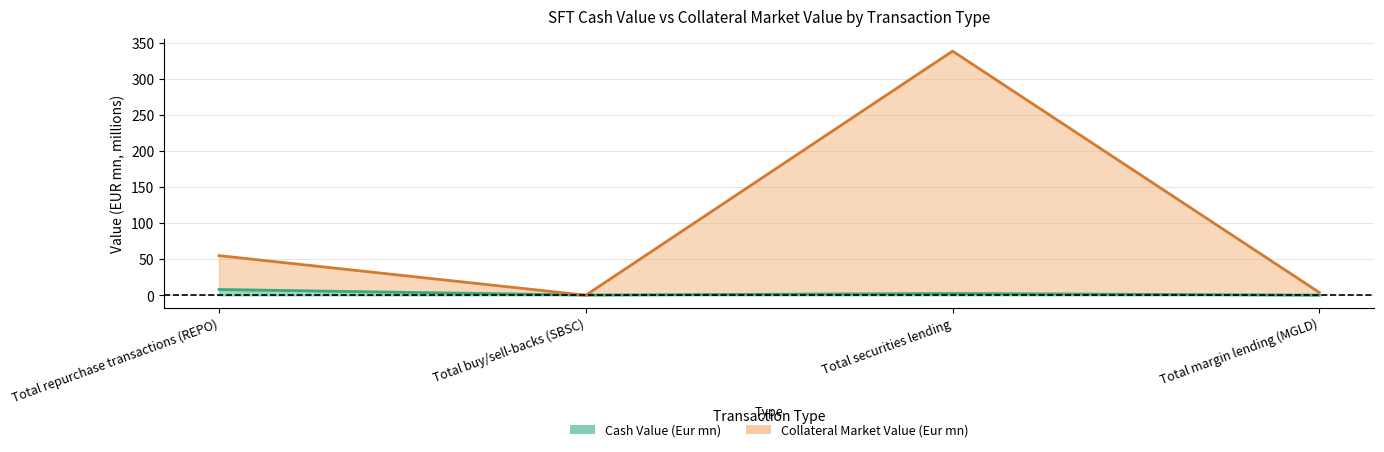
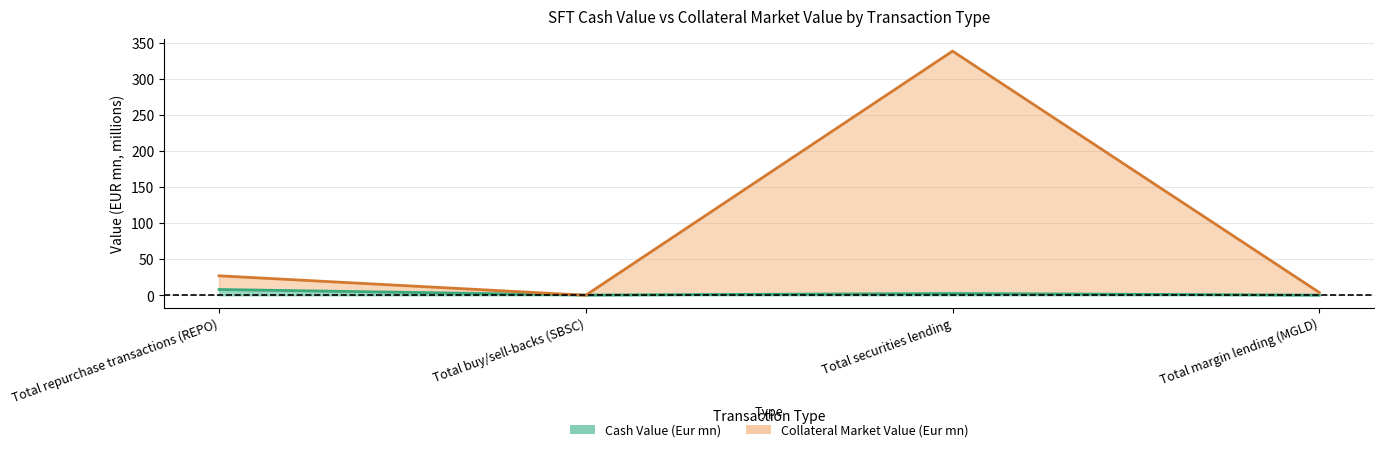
Collateral Market Value (Eur mn), Total repurchase transactions (REPO): 50 -> 30
